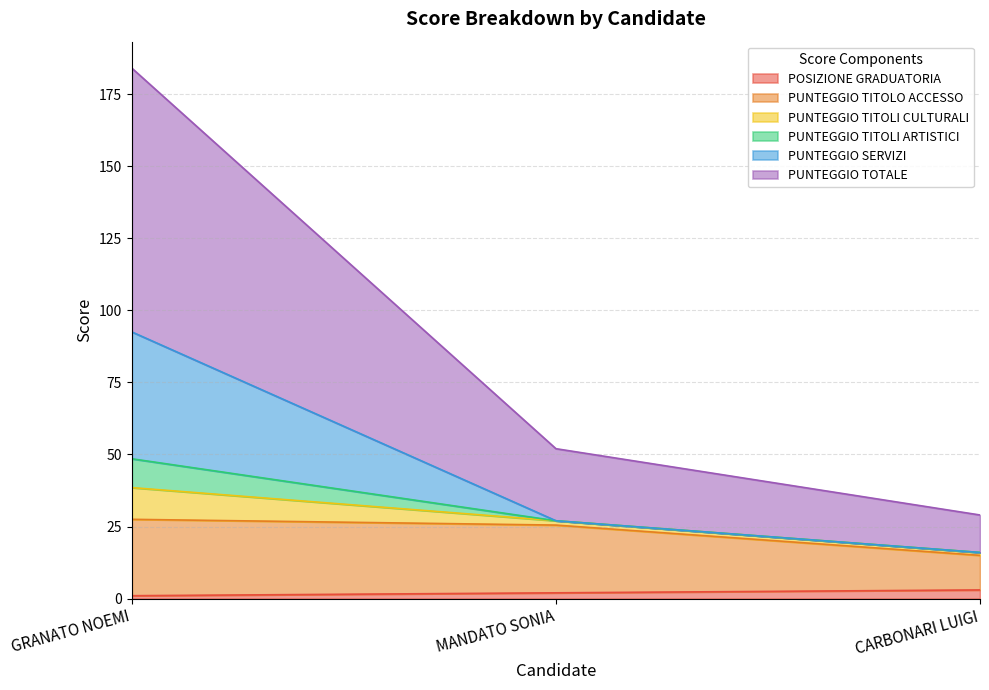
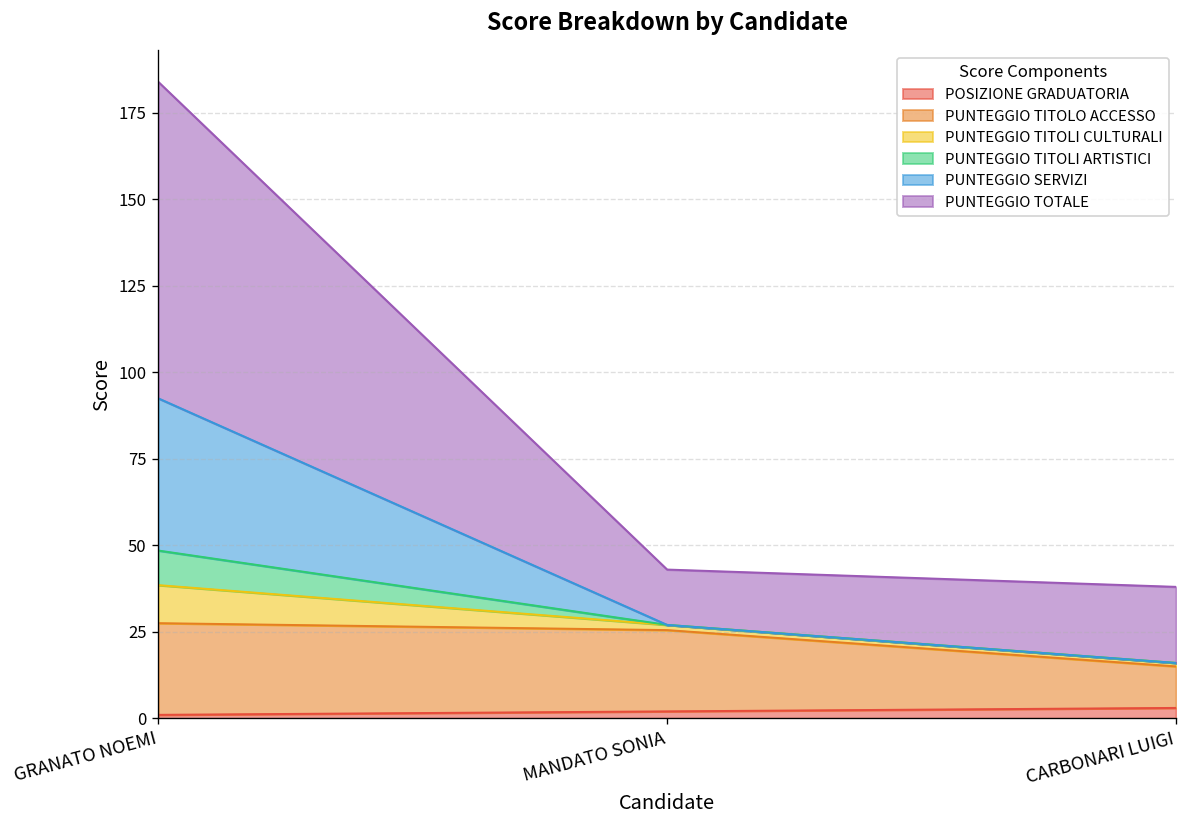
PUNTEGGIO TOTALE, MANDATO SONIA: 25 -> 16
PUNTEGGIO TOTALE, CARBONARI LUIGI: 13 -> 22
